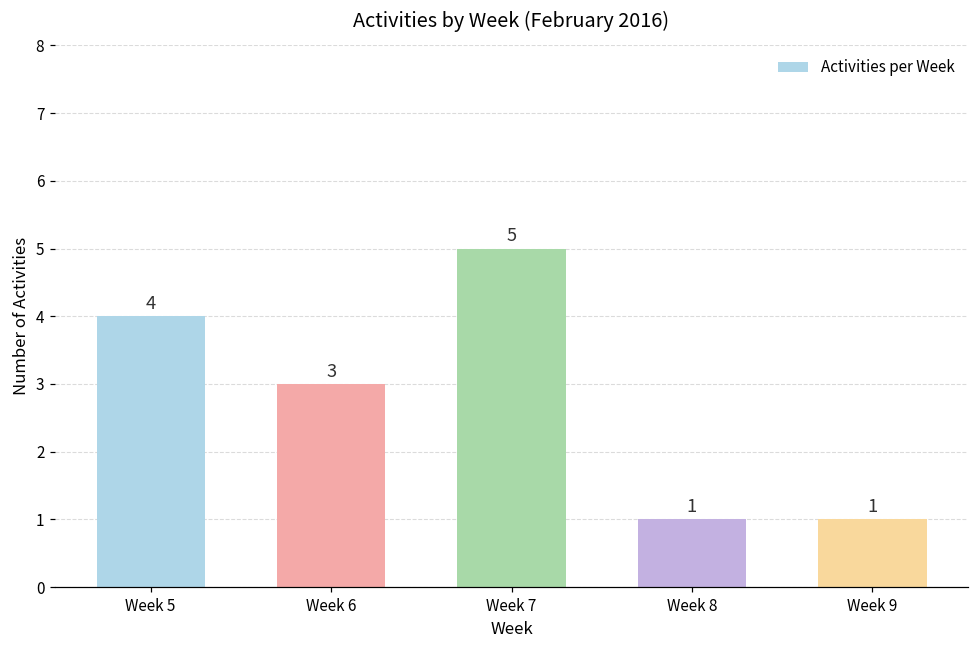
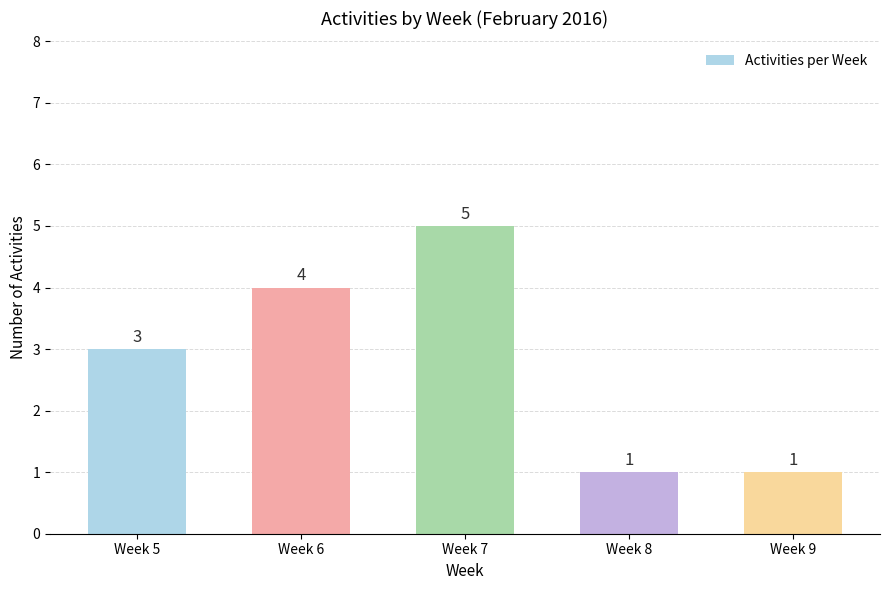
Week 5: 4 -> 3
Week 6: 3 -> 4
